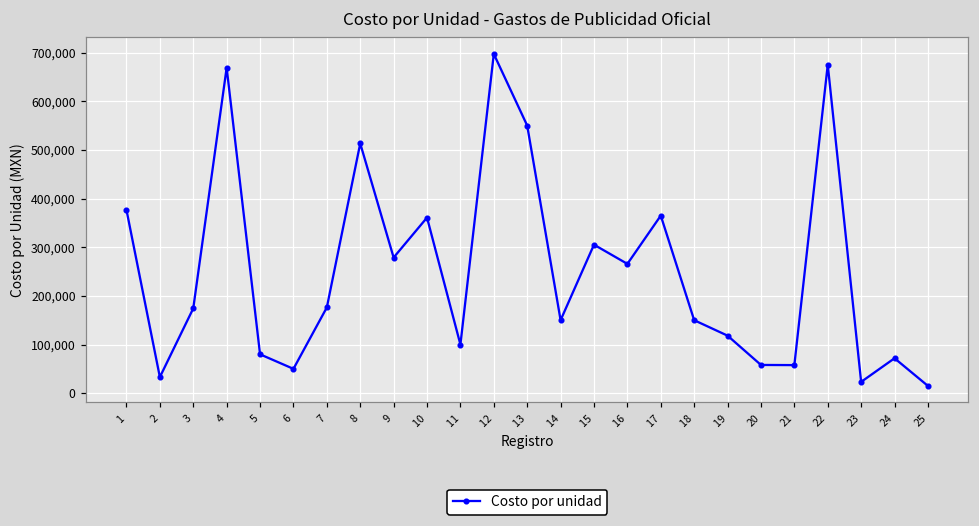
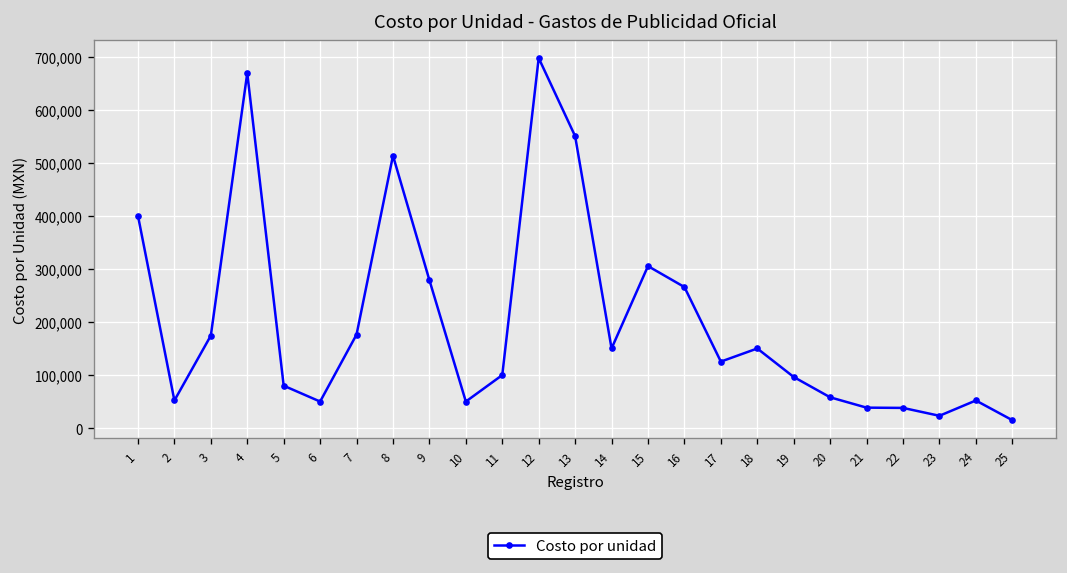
1: 380,000 -> 400,000
2: 30,000 -> 50,000
10: 360,000 -> 50,000
17: 360,000 -> 130,000
19: 120,000 -> 100,000
21: 60,000 -> 40,000
22: 670,000 -> 40,000
24: 70,000 -> 50,000
